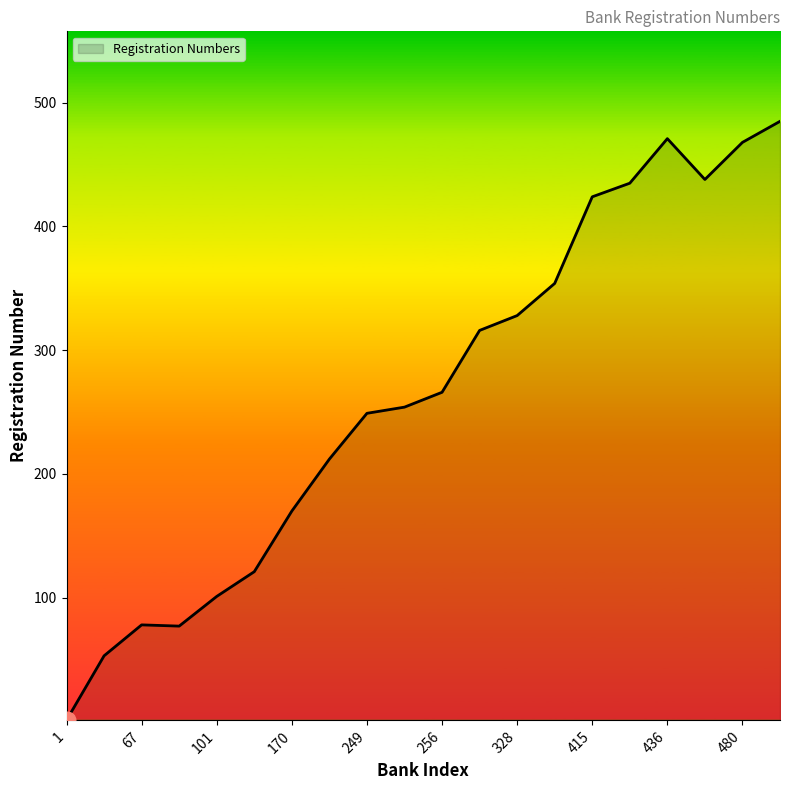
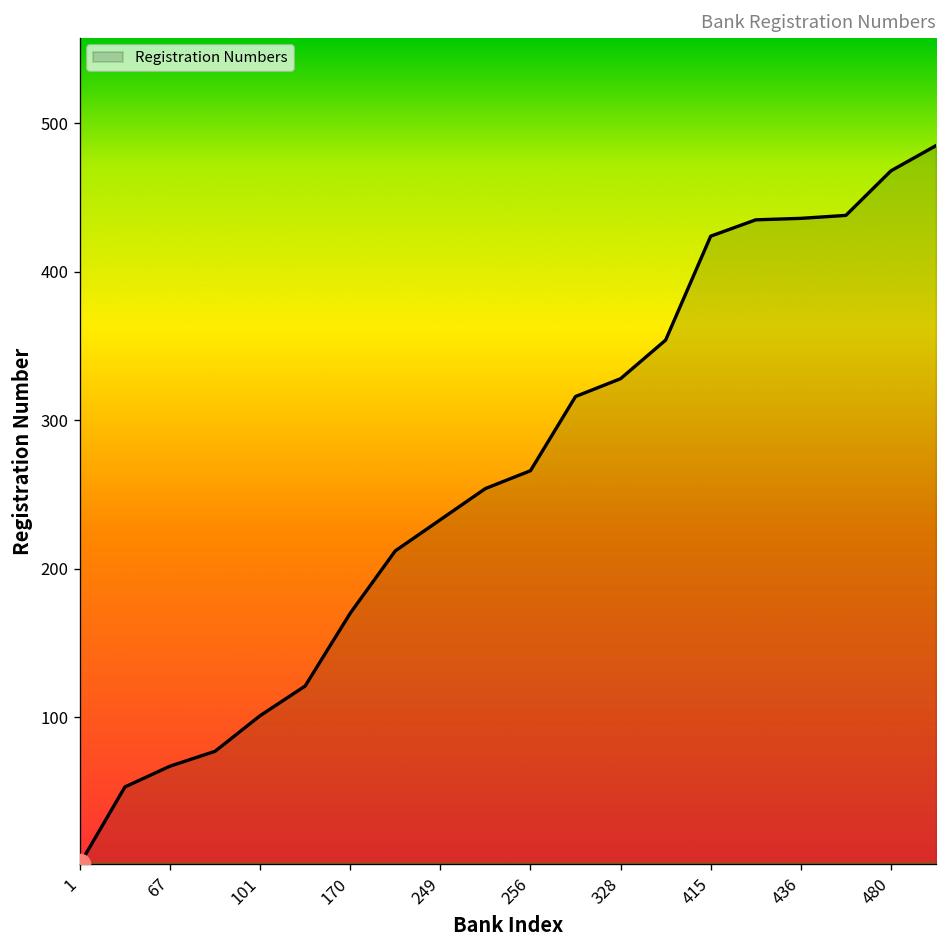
Registration Numbers, 67: 78 -> 67
Registration Numbers, 249: 249 -> 233
Registration Numbers, 436: 471 -> 436
